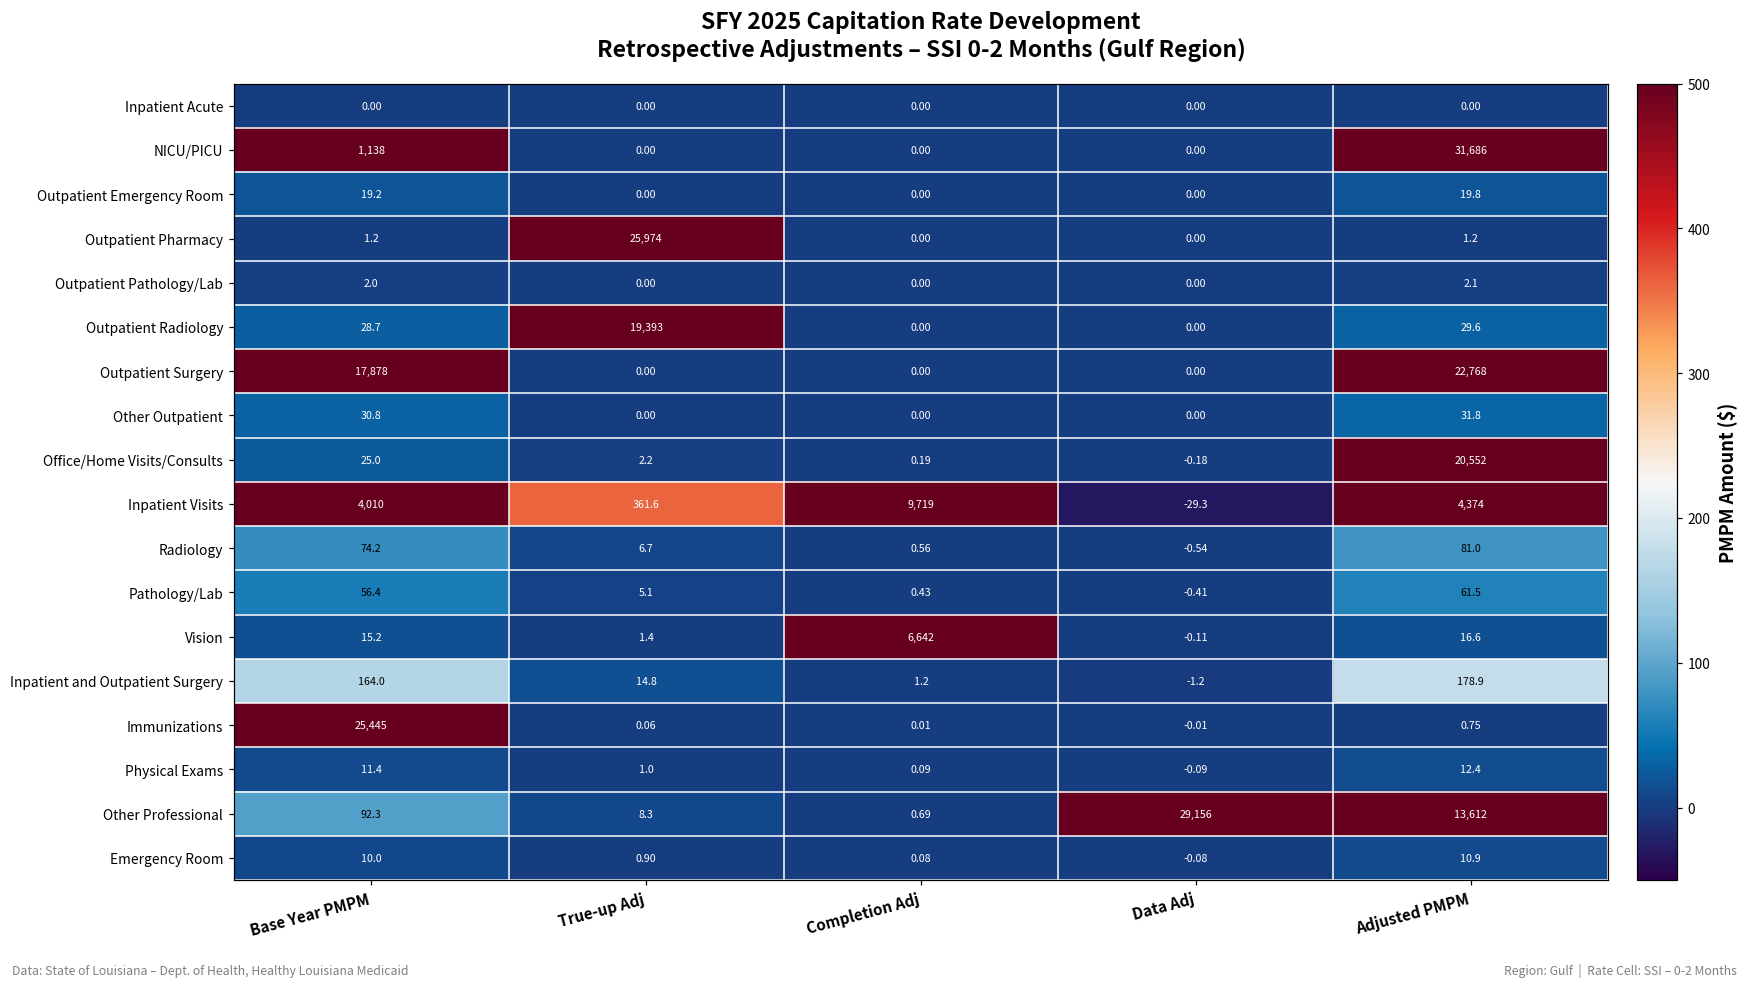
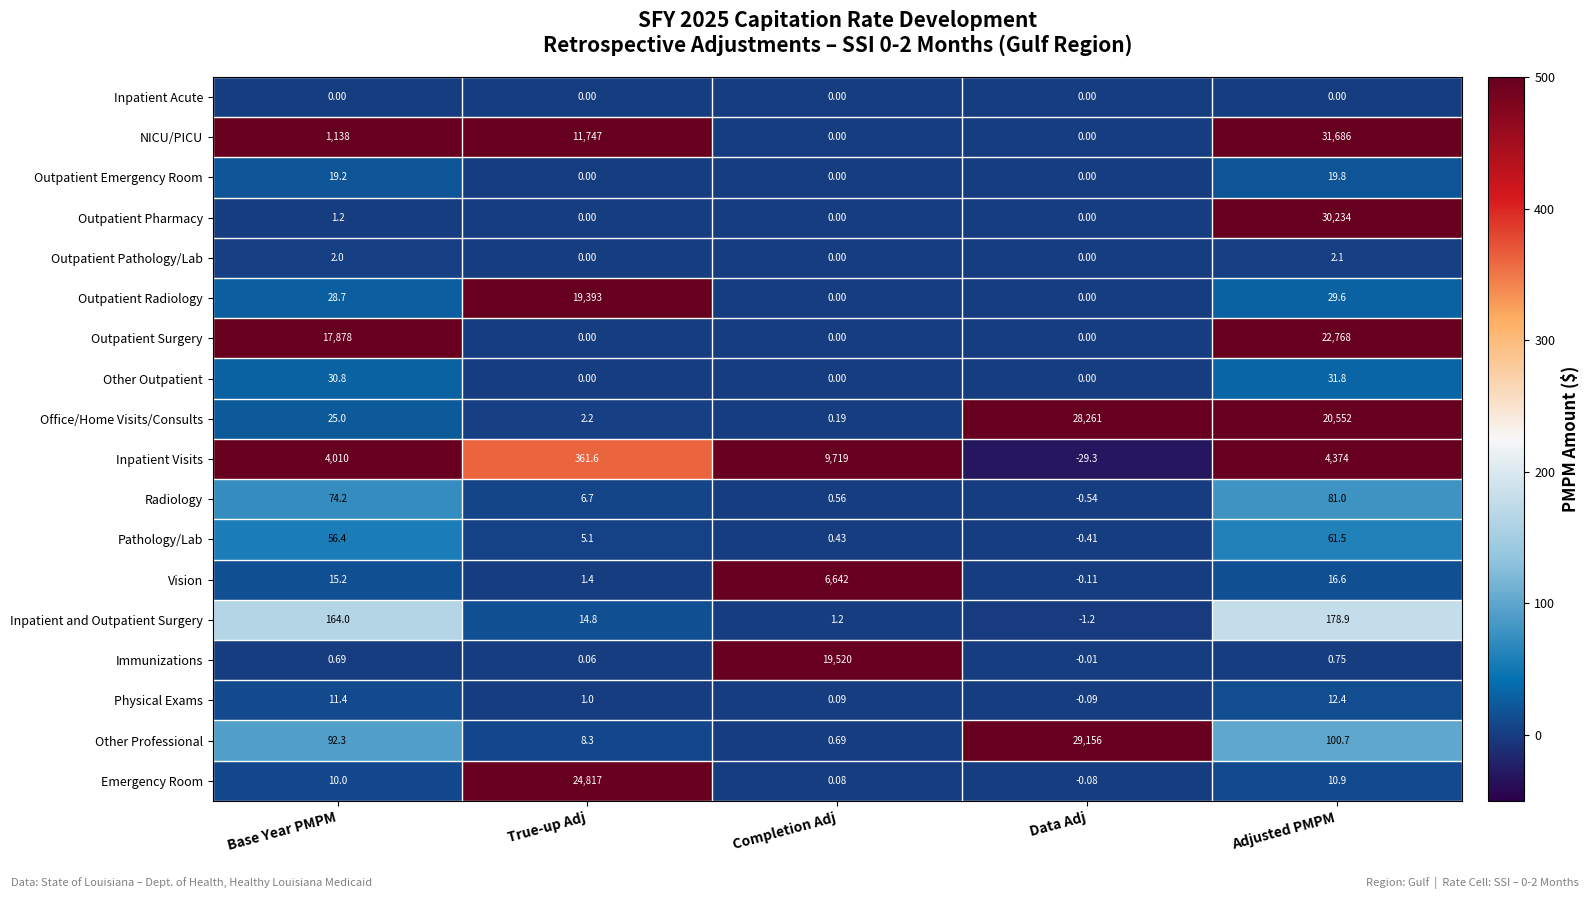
NICU/PICU, True-up Adj: 0.00 -> 11,747
Outpatient Pharmacy, True-up Adj: 25,974 -> 0.00
Outpatient Pharmacy, Adjusted PMPM: 1.2 -> 30,234
Office/Home Visits/Consults, Data Adj: -0.18 -> 28,261
Immunizations, Base Year PMPM: 25,445 -> 0.69
Immunizations, Completion Adj: 0.01 -> 19,520
Other Professional, Adjusted PMPM: 13,612 -> 100.7
Emergency Room, True-up Adj: 0.90 -> 24,817
